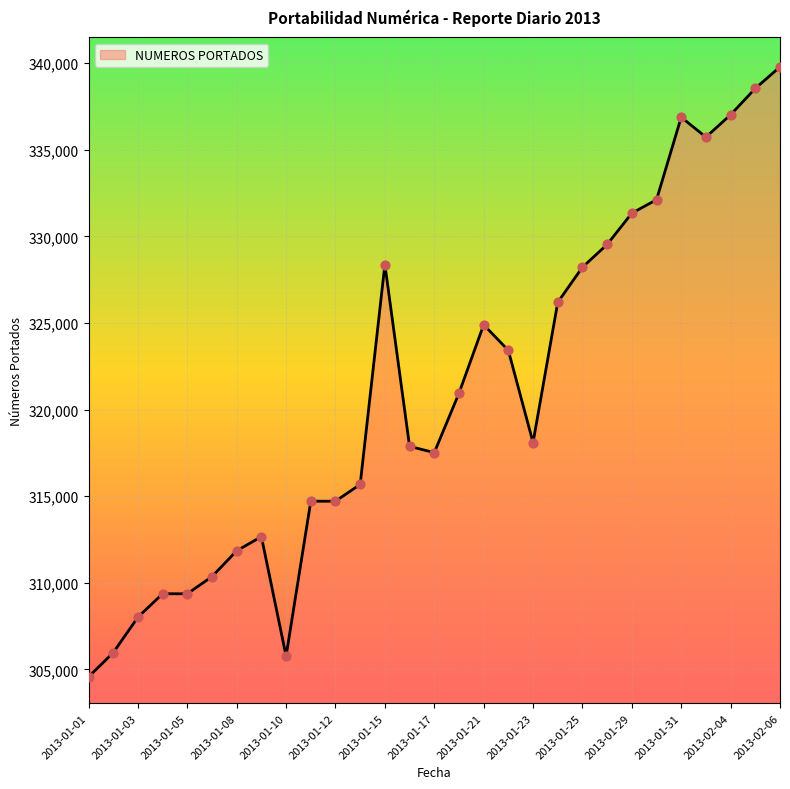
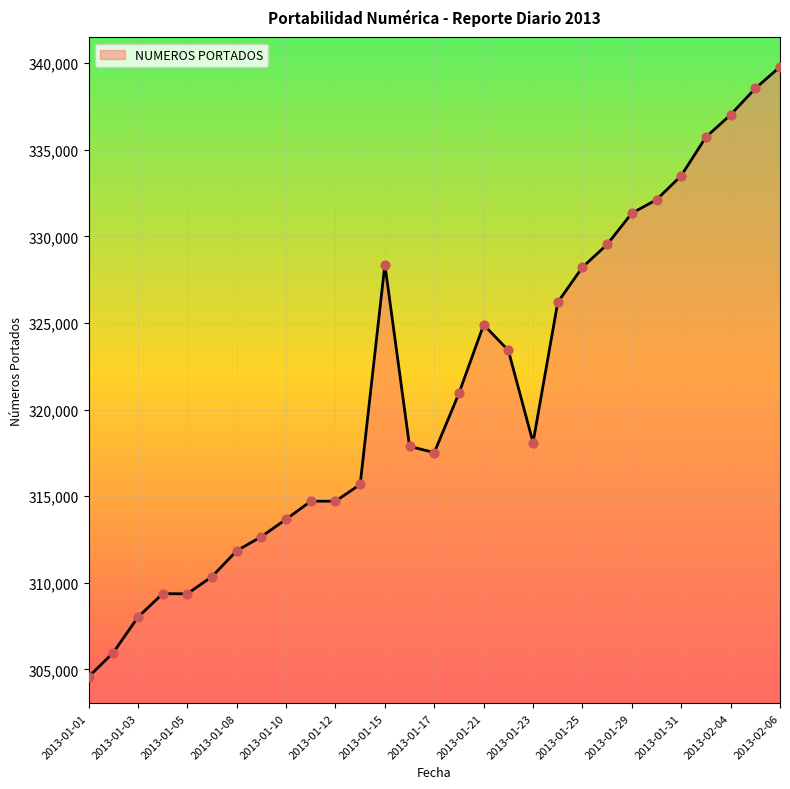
2013-01-10: 305,800 -> 313,700
2013-01-31: 336,900 -> 333,500
